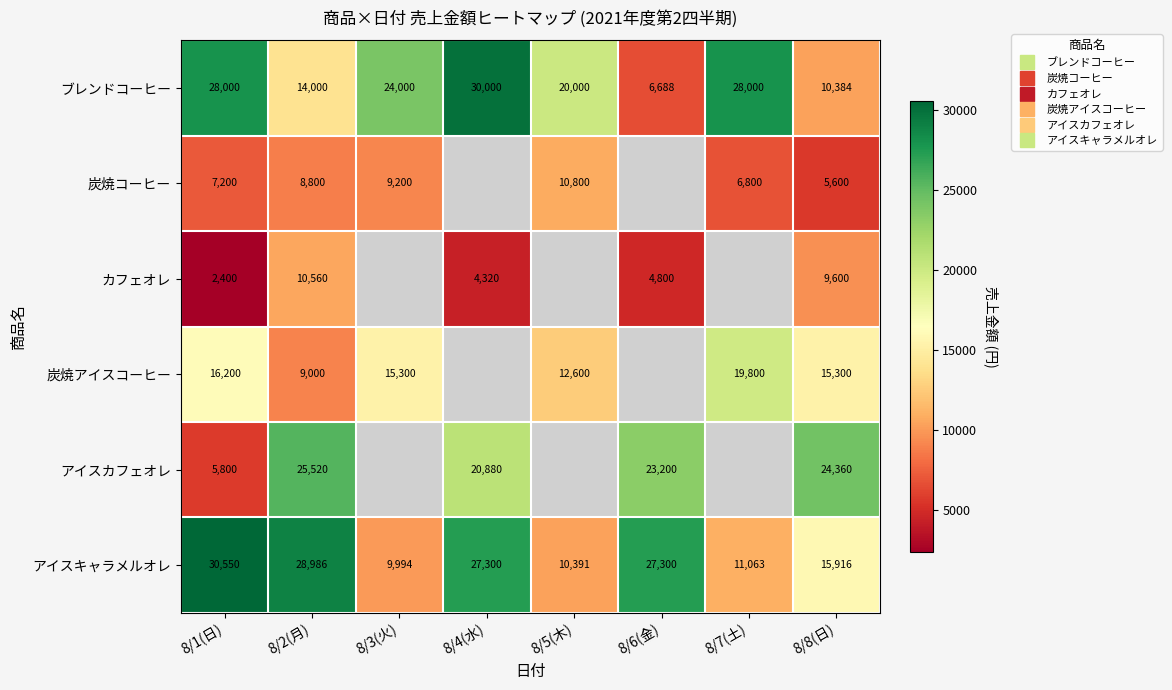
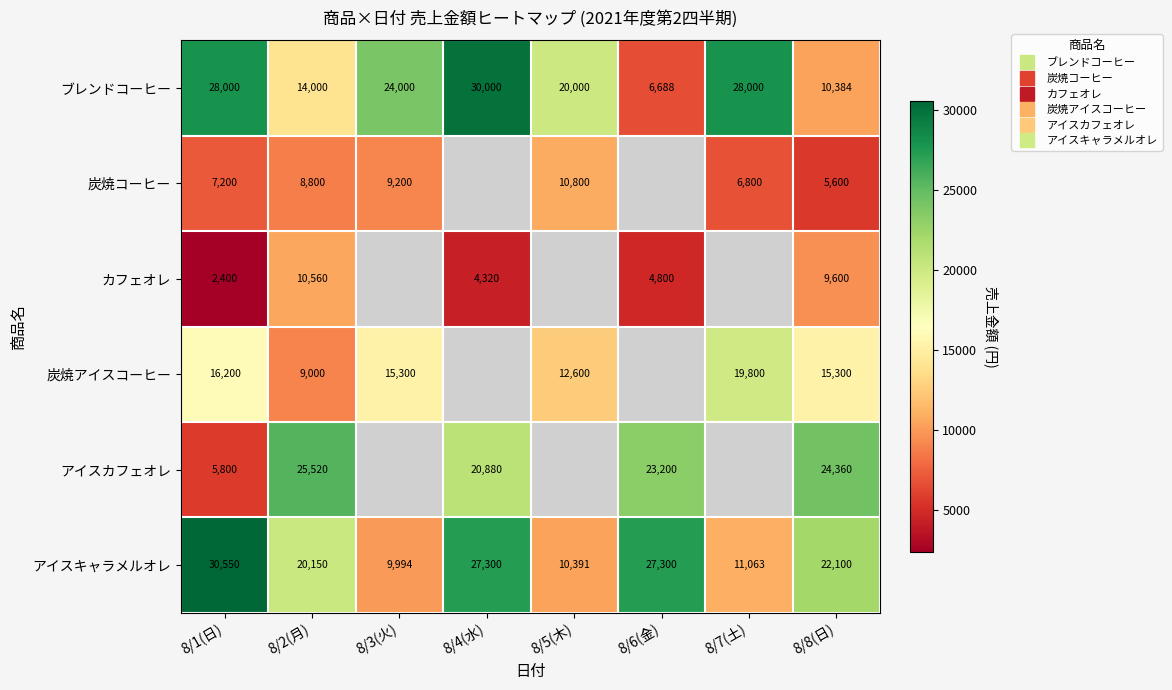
アイスキャラメルオレ, 8/2(月): 28,986 -> 20,150
アイスキャラメルオレ, 8/8(日): 15,916 -> 22,100
